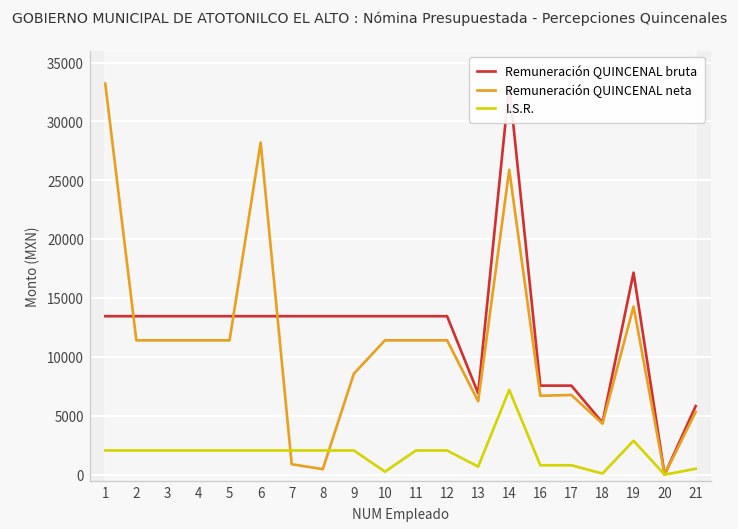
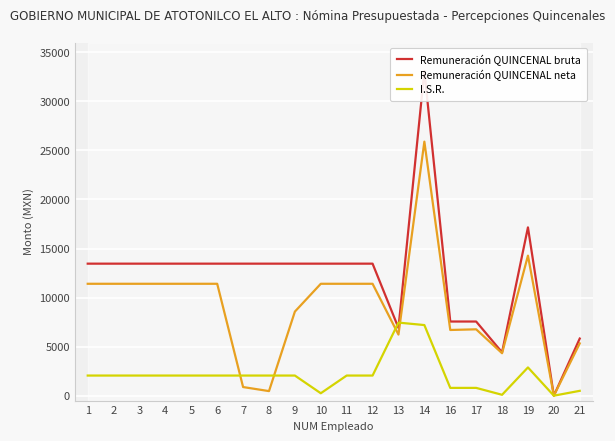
Remuneración QUINCENAL neta, 1: 33000 -> 11000
Remuneración QUINCENAL neta, 6: 28000 -> 11000
I.S.R., 13: 1000 -> 7000
